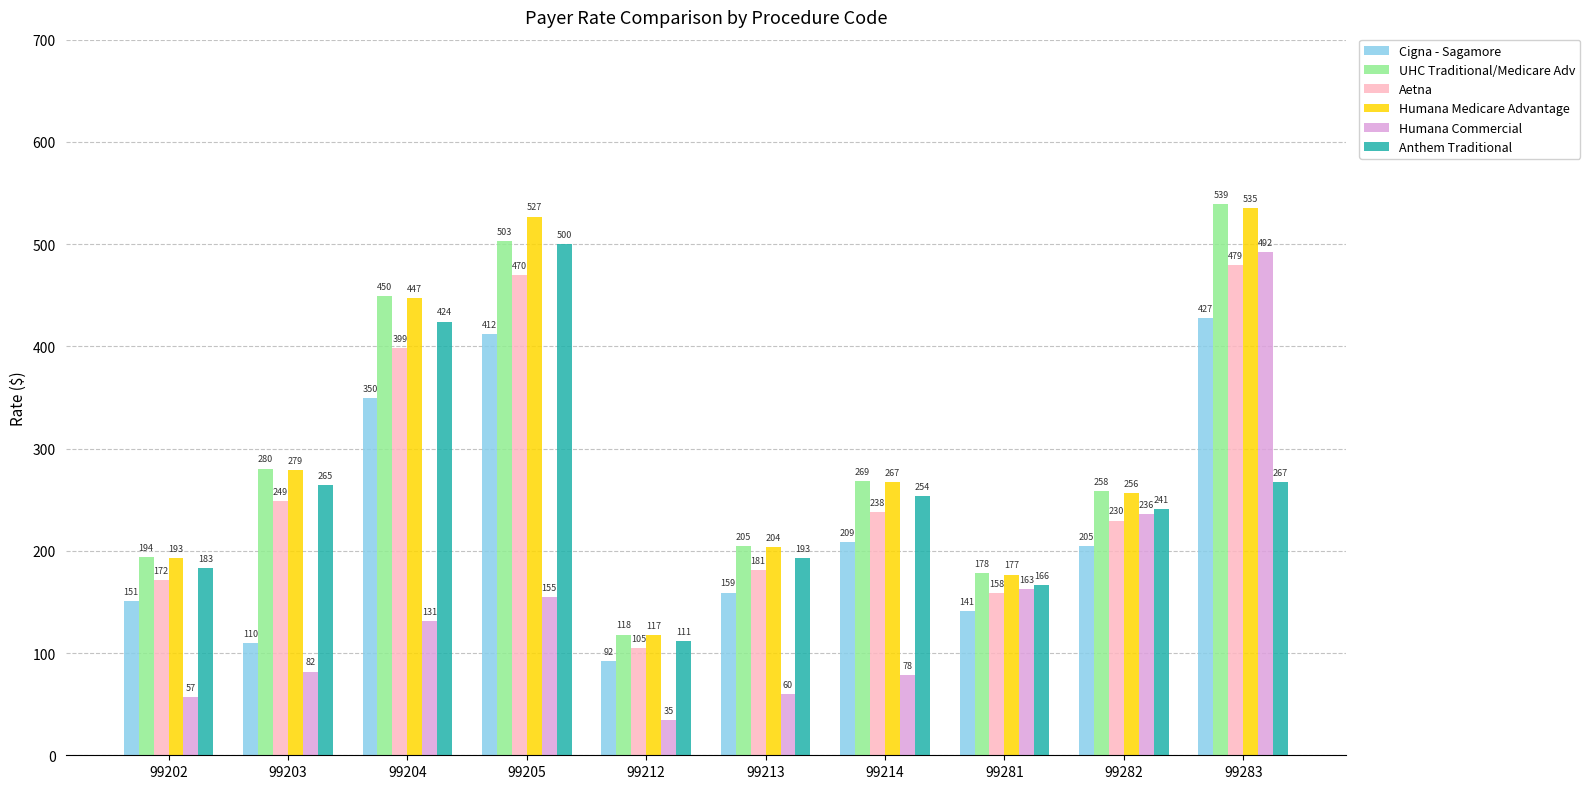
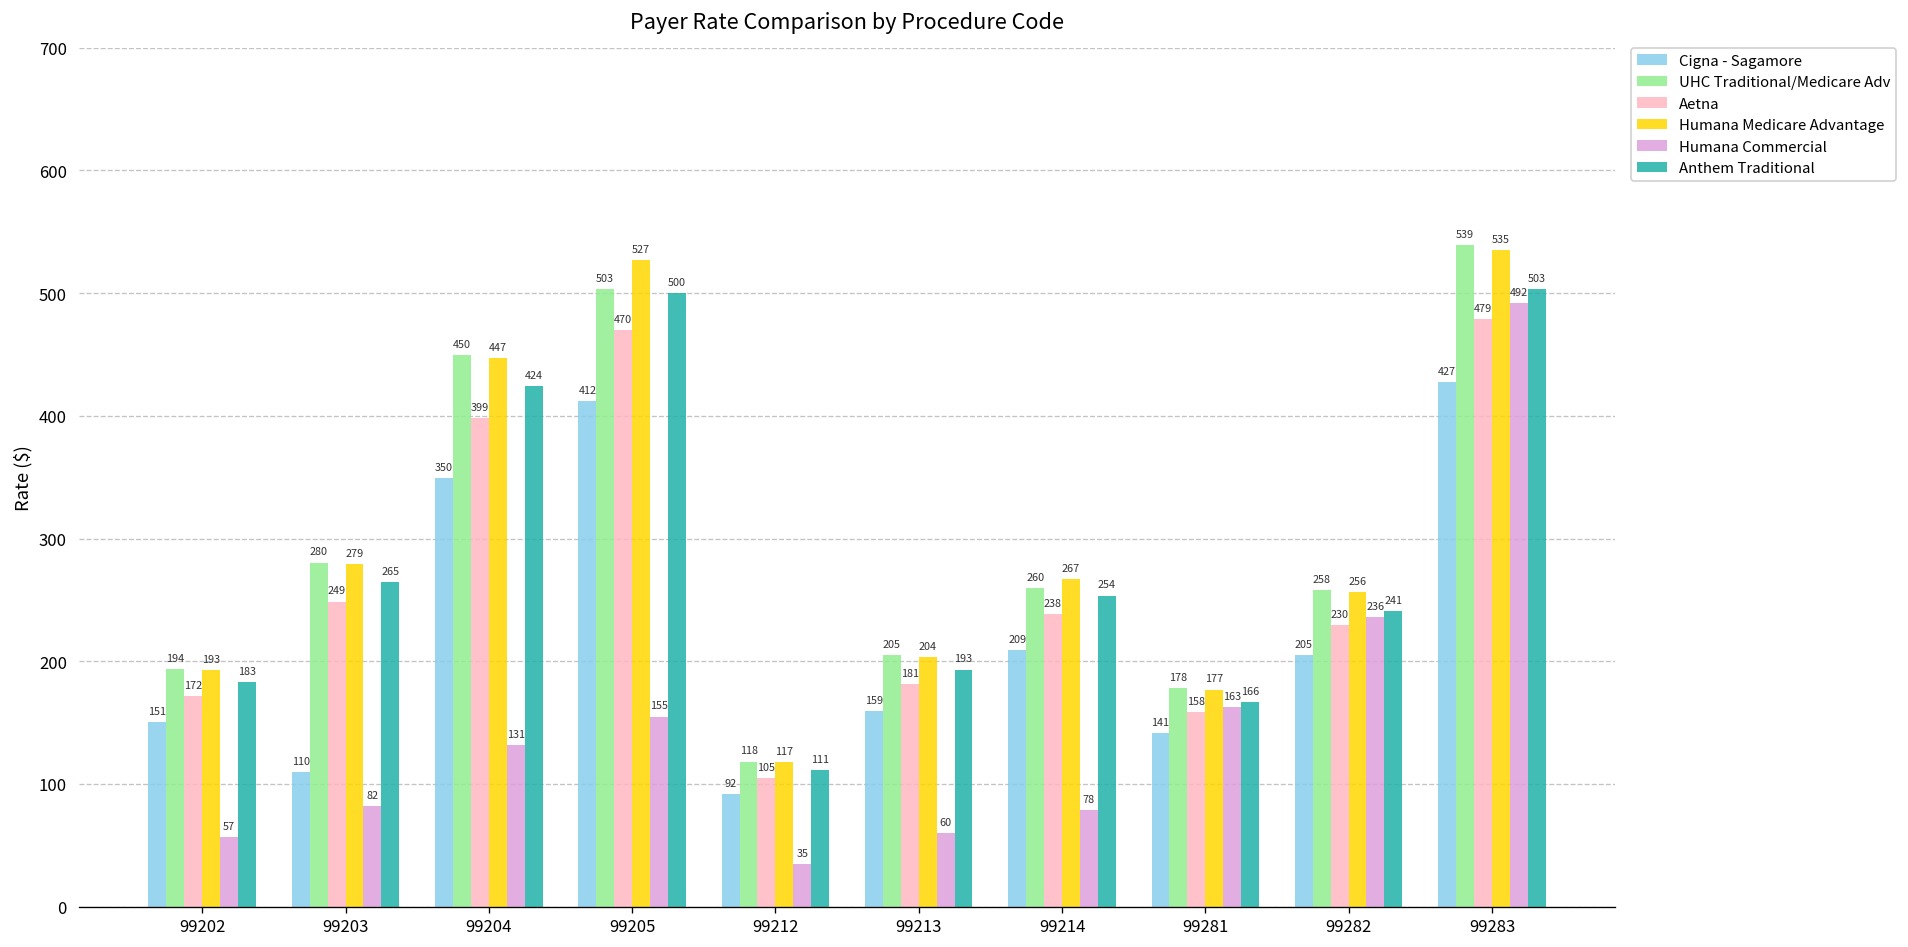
UHC Traditional/Medicare Adv, 99214: 269 -> 260
Anthem Traditional, 99283: 267 -> 503
